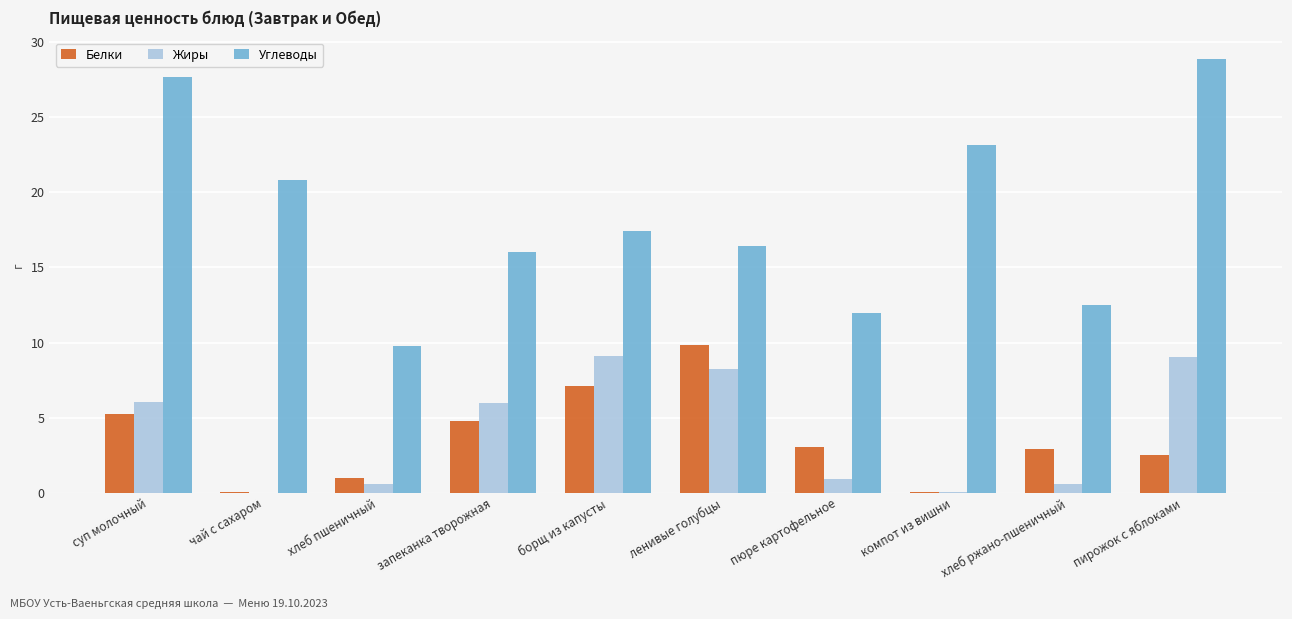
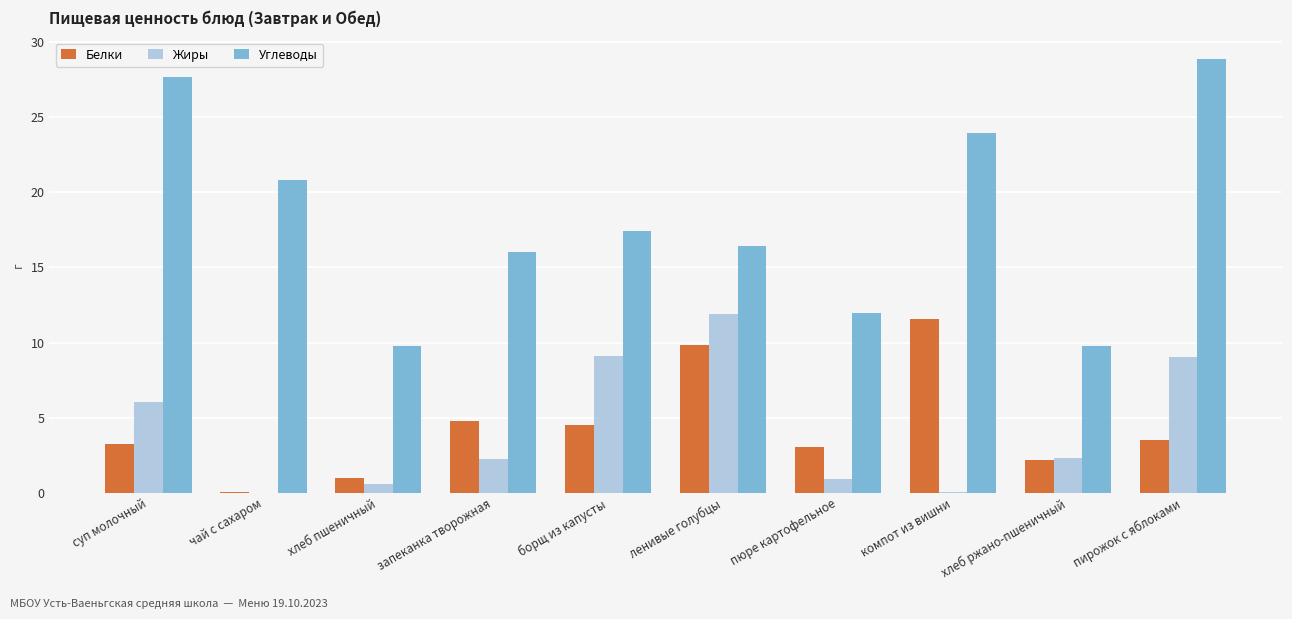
Белки, суп молочный: 5.3 -> 3.2
Жиры, запеканка творожная: 6.0 -> 2.3
Белки, борщ из капусты: 7.1 -> 4.5
Жиры, ленивые голубцы: 8.2 -> 11.9
Белки, компот из вишни: 0.1 -> 11.6
Углеводы, компот из вишни: 23.2 -> 24.0
Белки, хлеб ржано-пшеничный: 2.9 -> 2.2
Жиры, хлеб ржано-пшеничный: 0.6 -> 2.3
Углеводы, хлеб ржано-пшеничный: 12.5 -> 9.8
Белки, пирожок с яблоками: 2.5 -> 3.5
